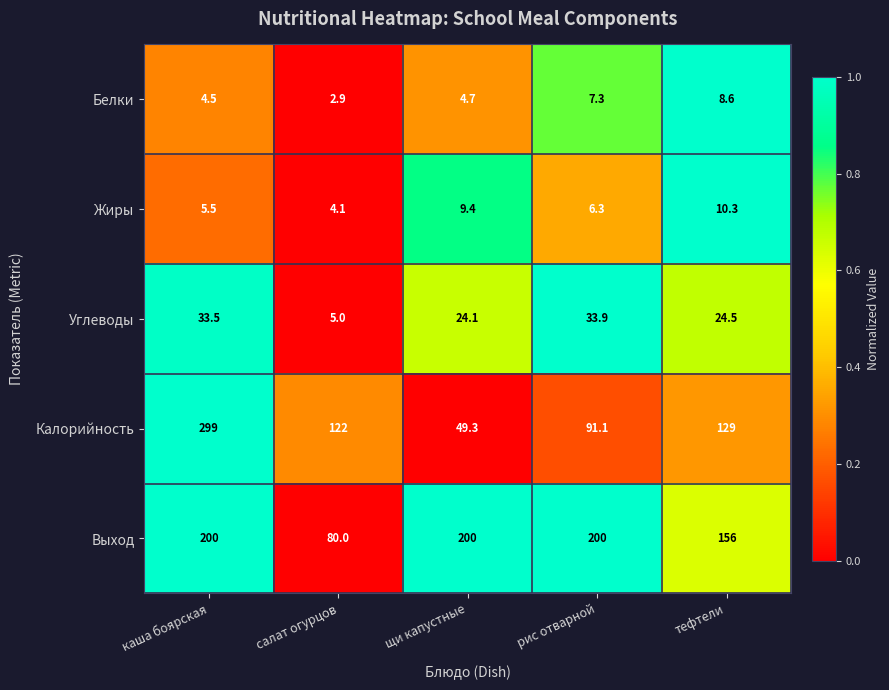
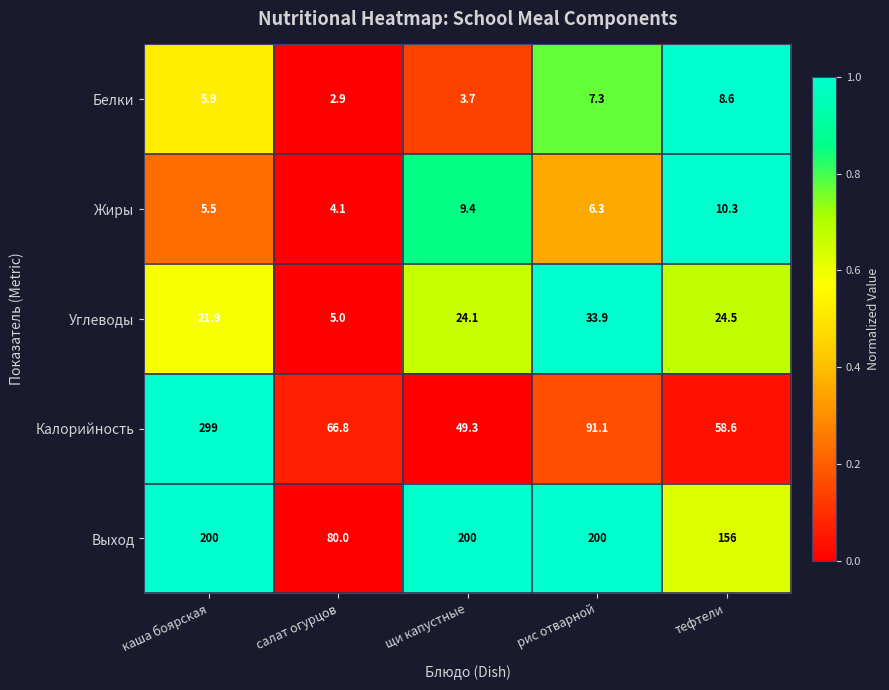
Белки, каша боярская: 4.5 -> 5.9
Белки, щи капустные: 4.7 -> 3.7
Углеводы, каша боярская: 33.5 -> 21.9
Калорийность, салат огурцов: 122 -> 66.8
Калорийность, тефтели: 129 -> 58.6
